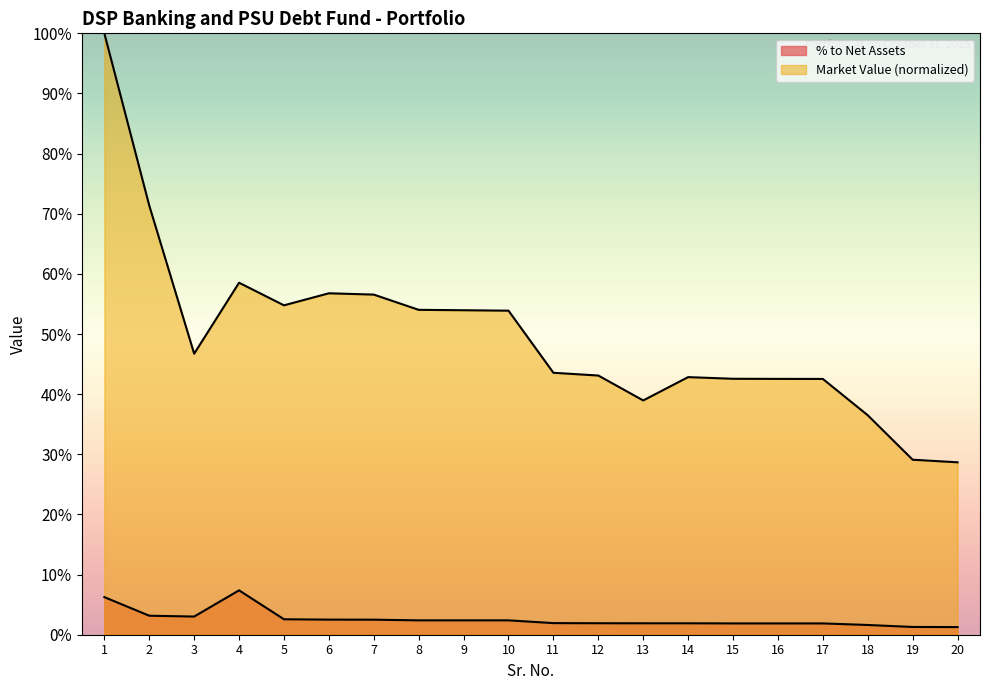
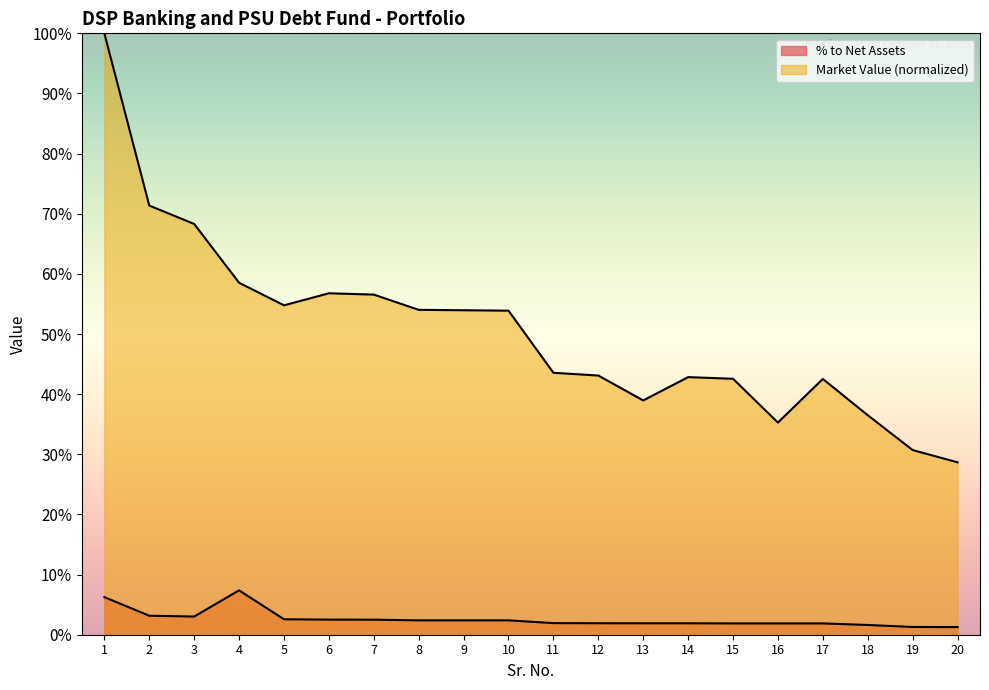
Market Value (normalized), 3: 47% -> 68%
Market Value (normalized), 16: 43% -> 35%
Market Value (normalized), 19: 29% -> 31%
